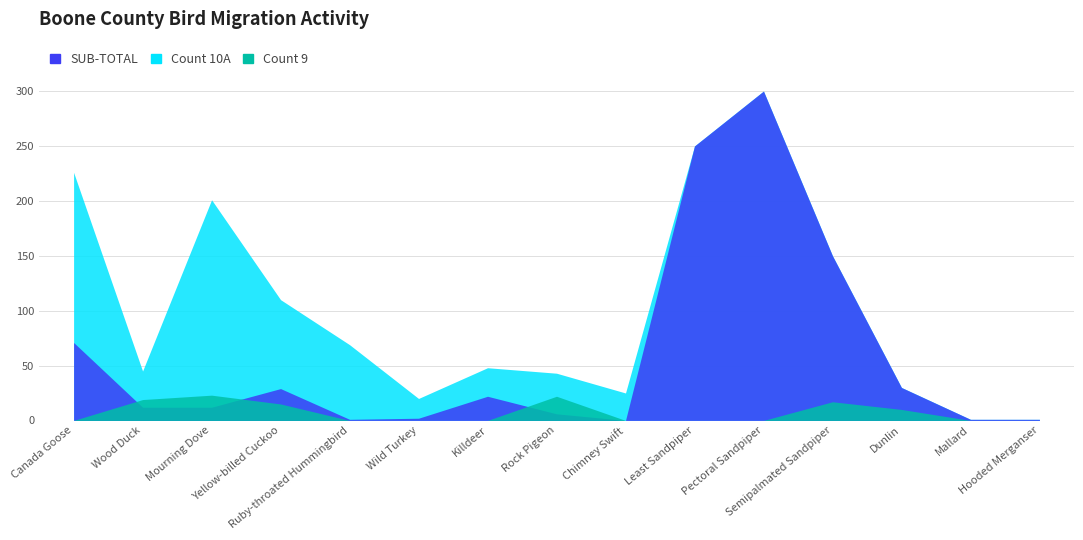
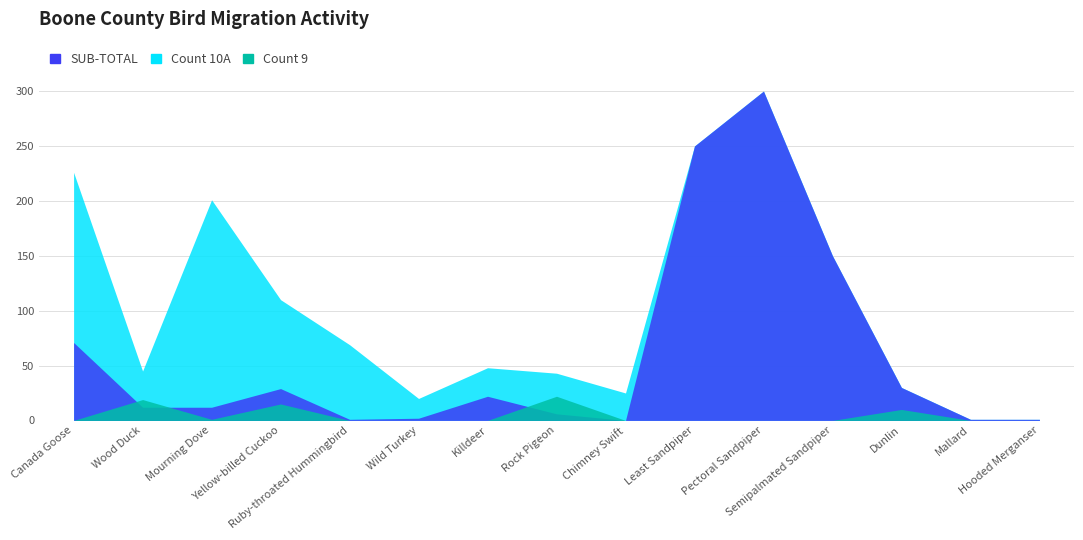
Count 9, Mourning Dove: 23 -> 1
Count 9, Semipalmated Sandpiper: 17 -> 0
